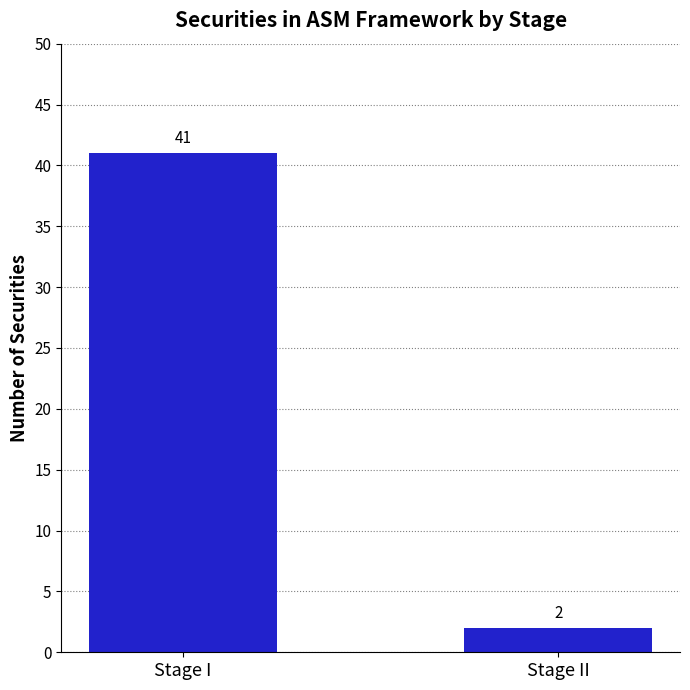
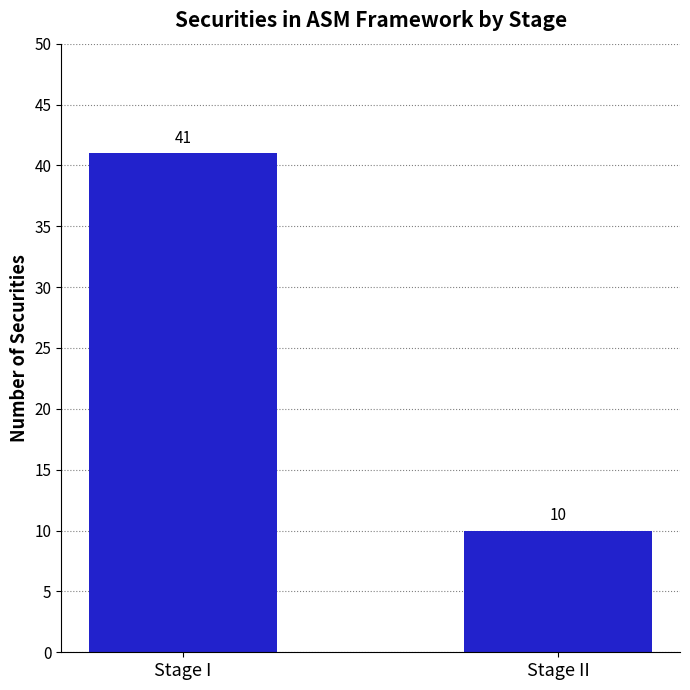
Stage II: 2 -> 10
